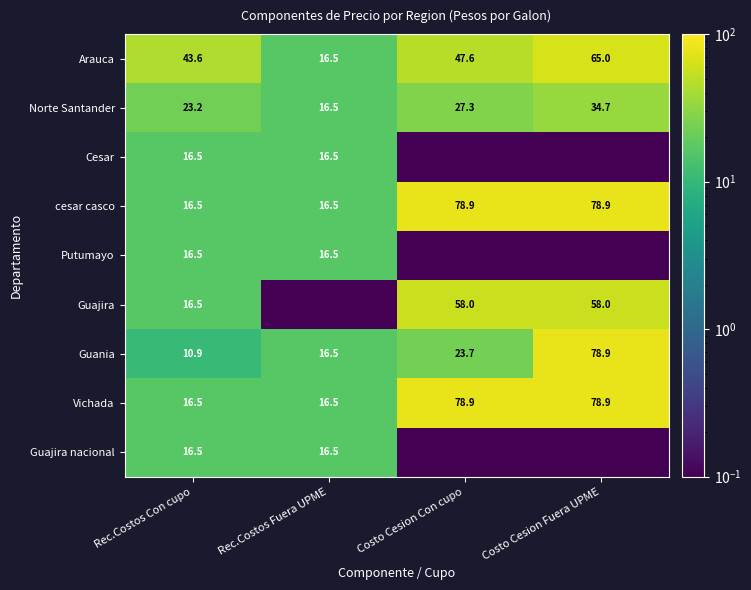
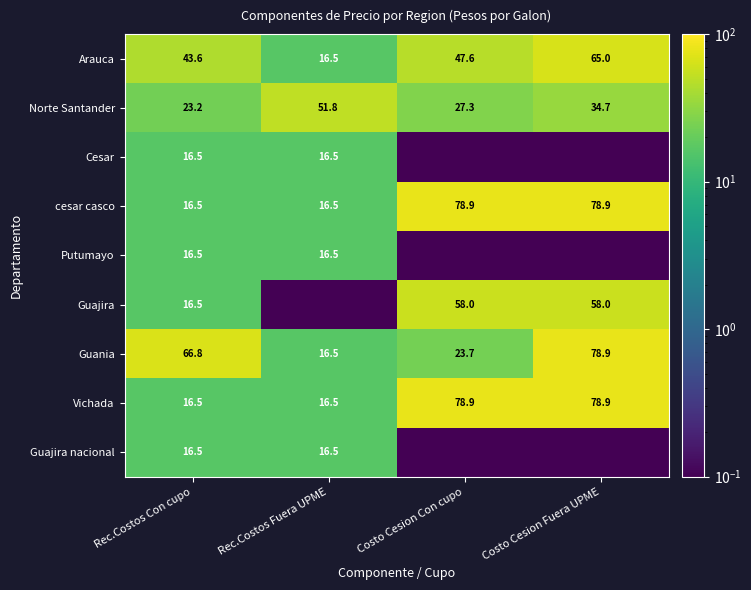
Norte Santander, Rec.Costos Fuera UPME: 16.5 -> 51.8
Guania, Rec.Costos Con cupo: 10.9 -> 66.8
